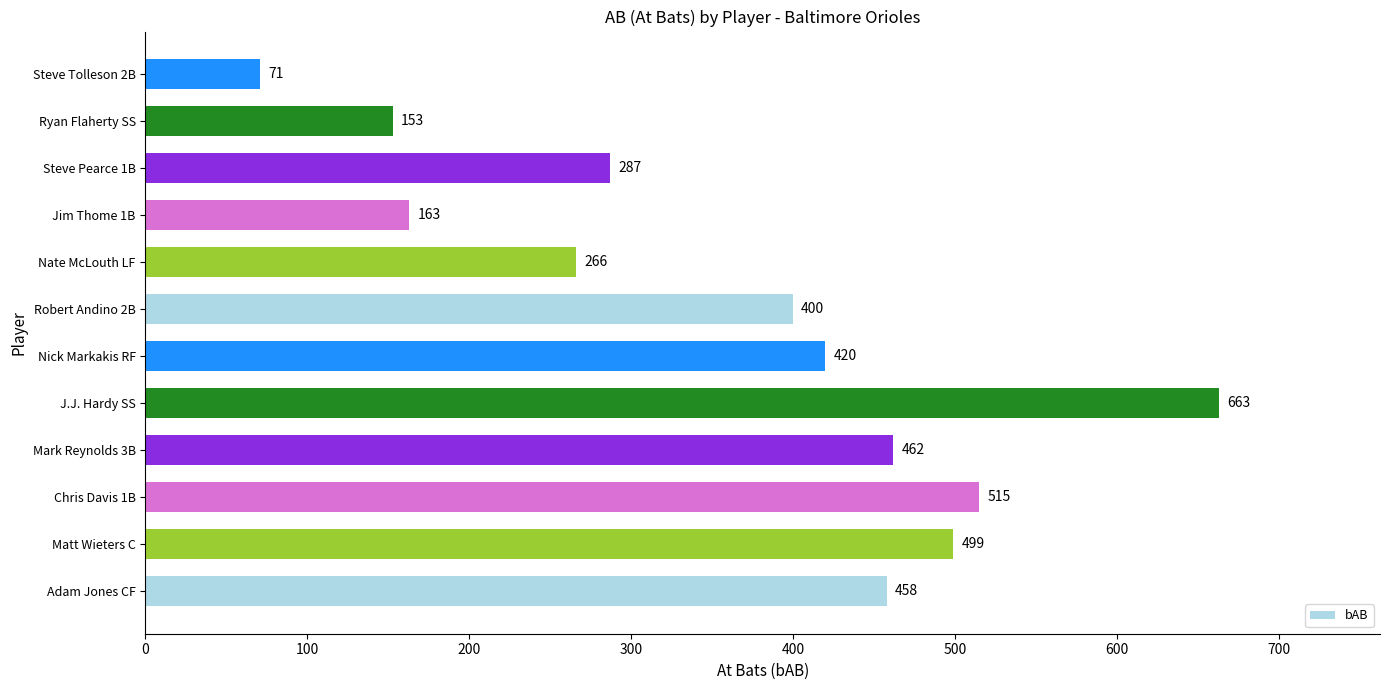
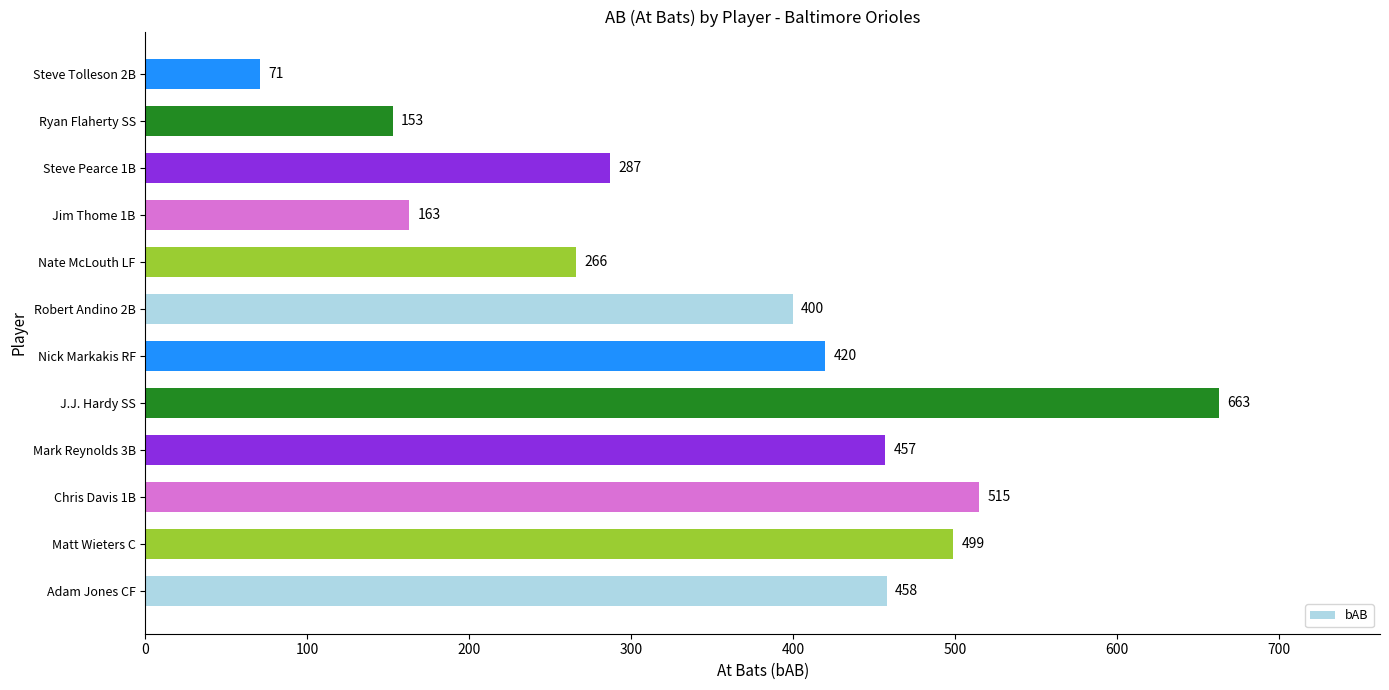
Mark Reynolds 3B: 462 -> 457
